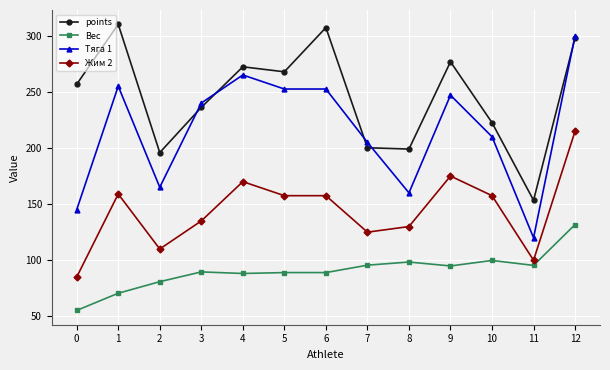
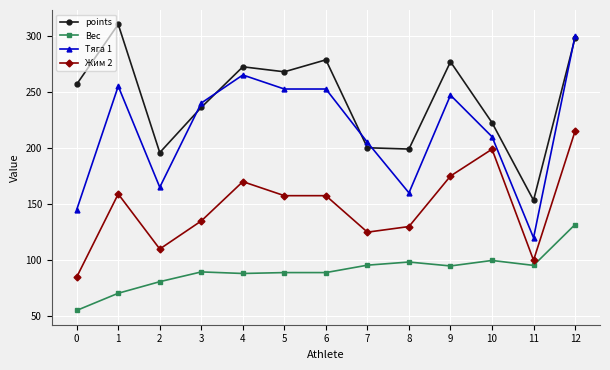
points, 6: 307 -> 279
Жим 2, 10: 158 -> 199
